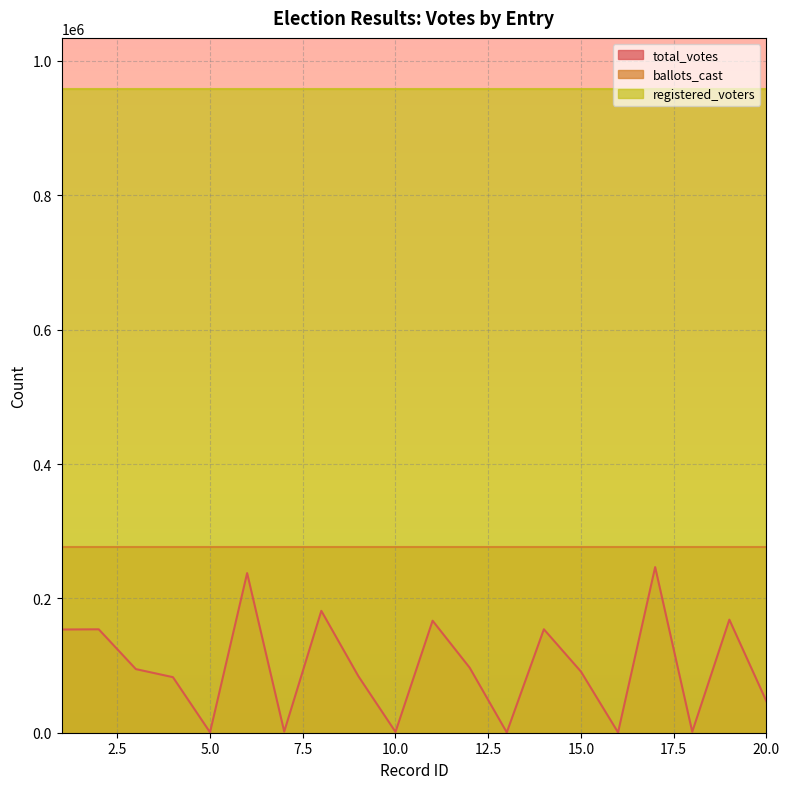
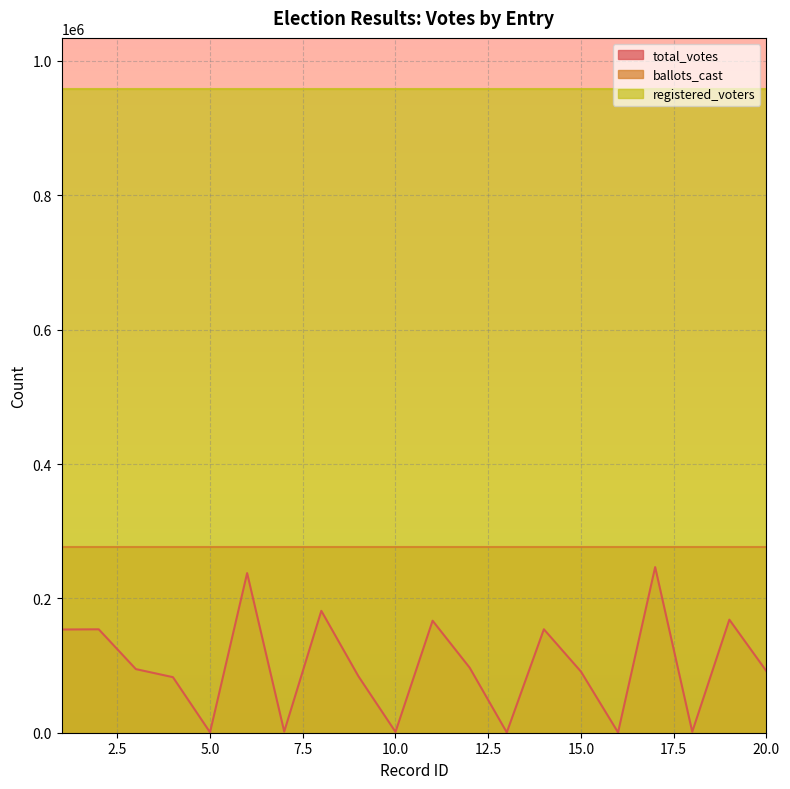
total_votes, 20.0: 50000 -> 90000
